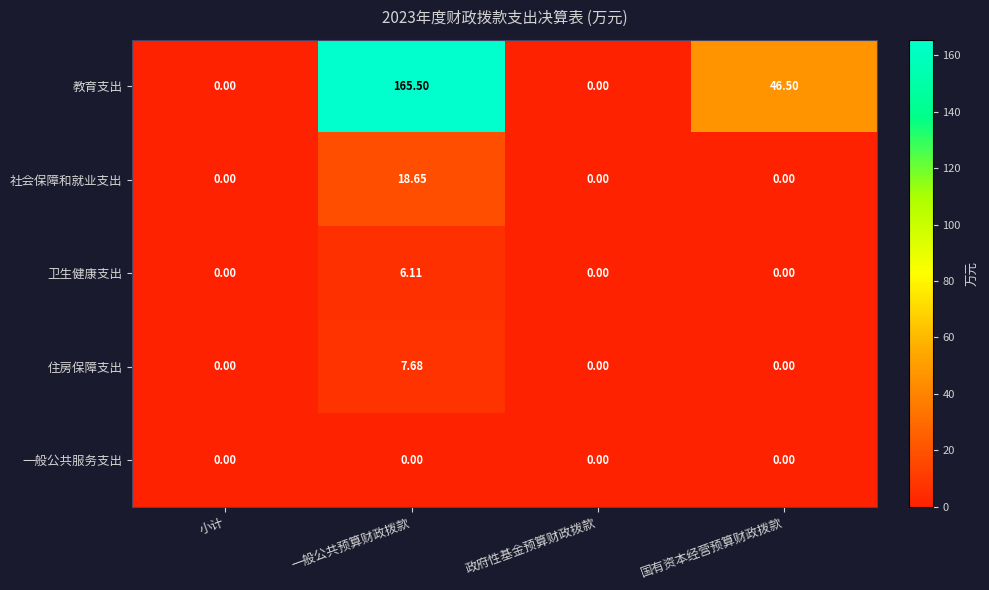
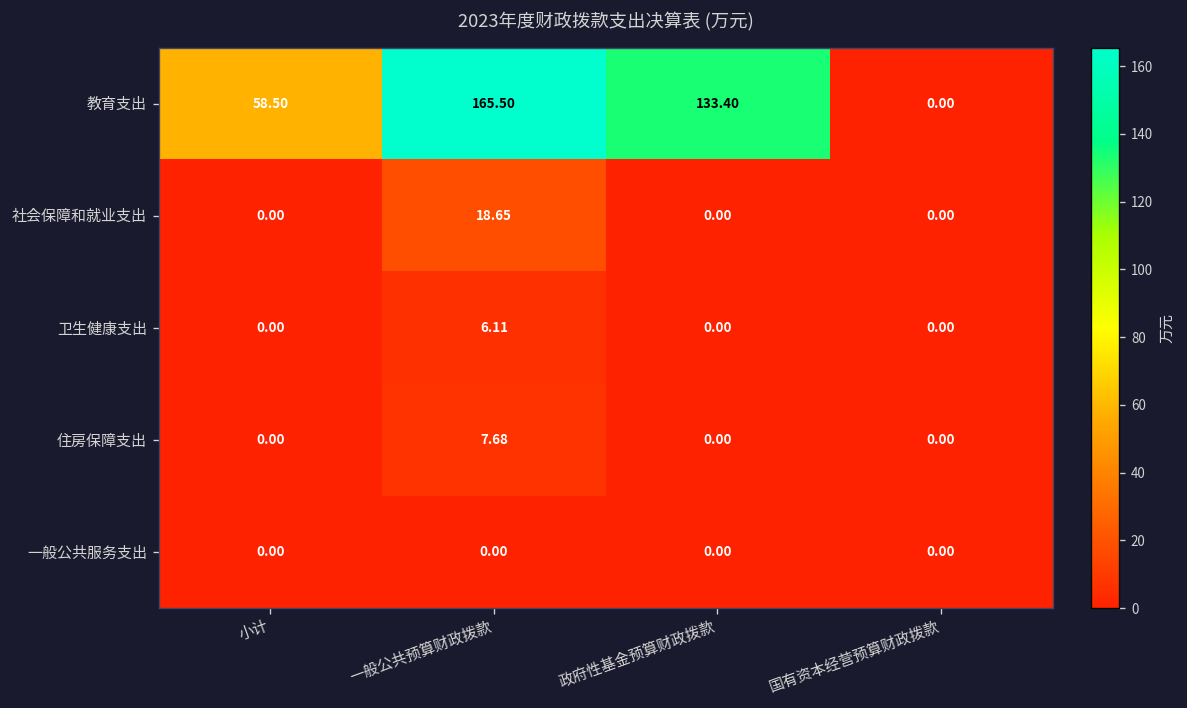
教育支出, 小计: 0.00 -> 58.50
教育支出, 政府性基金预算财政拨款: 0.00 -> 133.40
教育支出, 国有资本经营预算财政拨款: 46.50 -> 0.00
